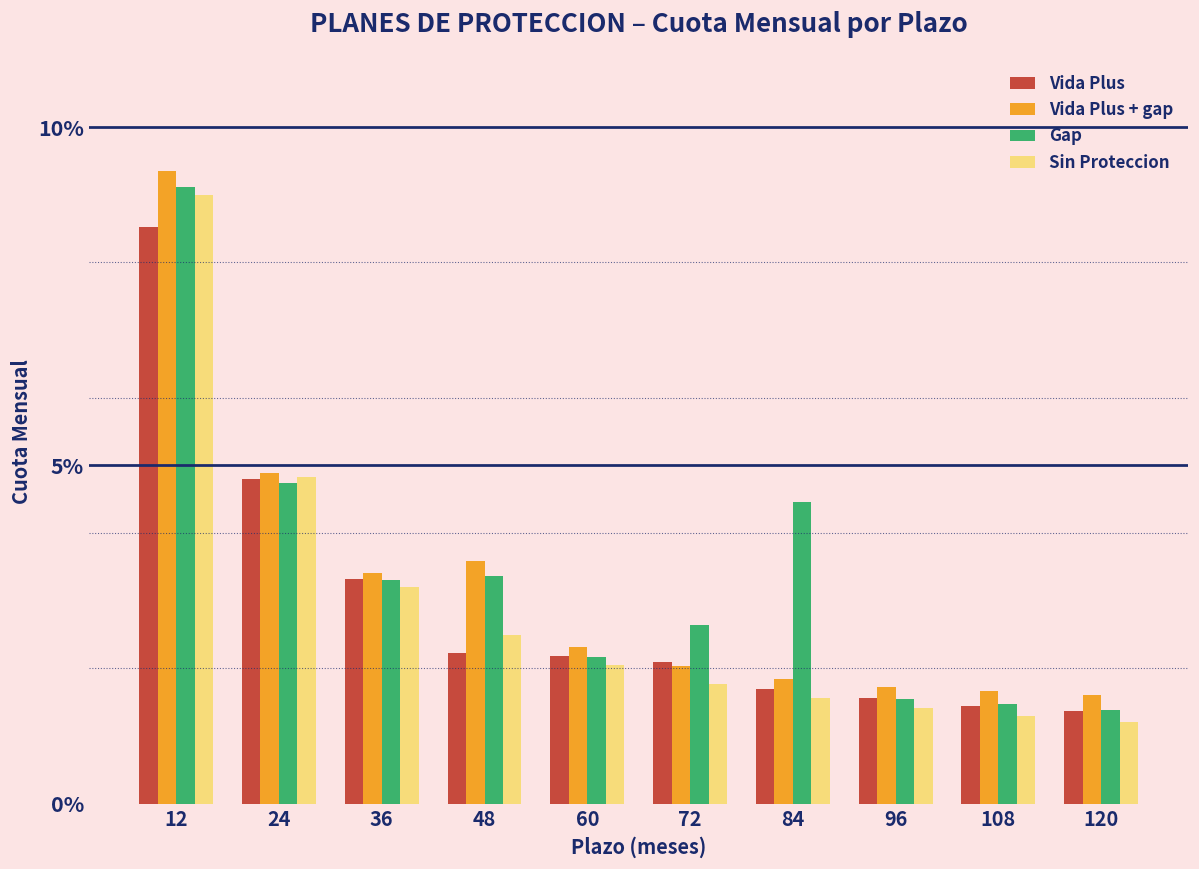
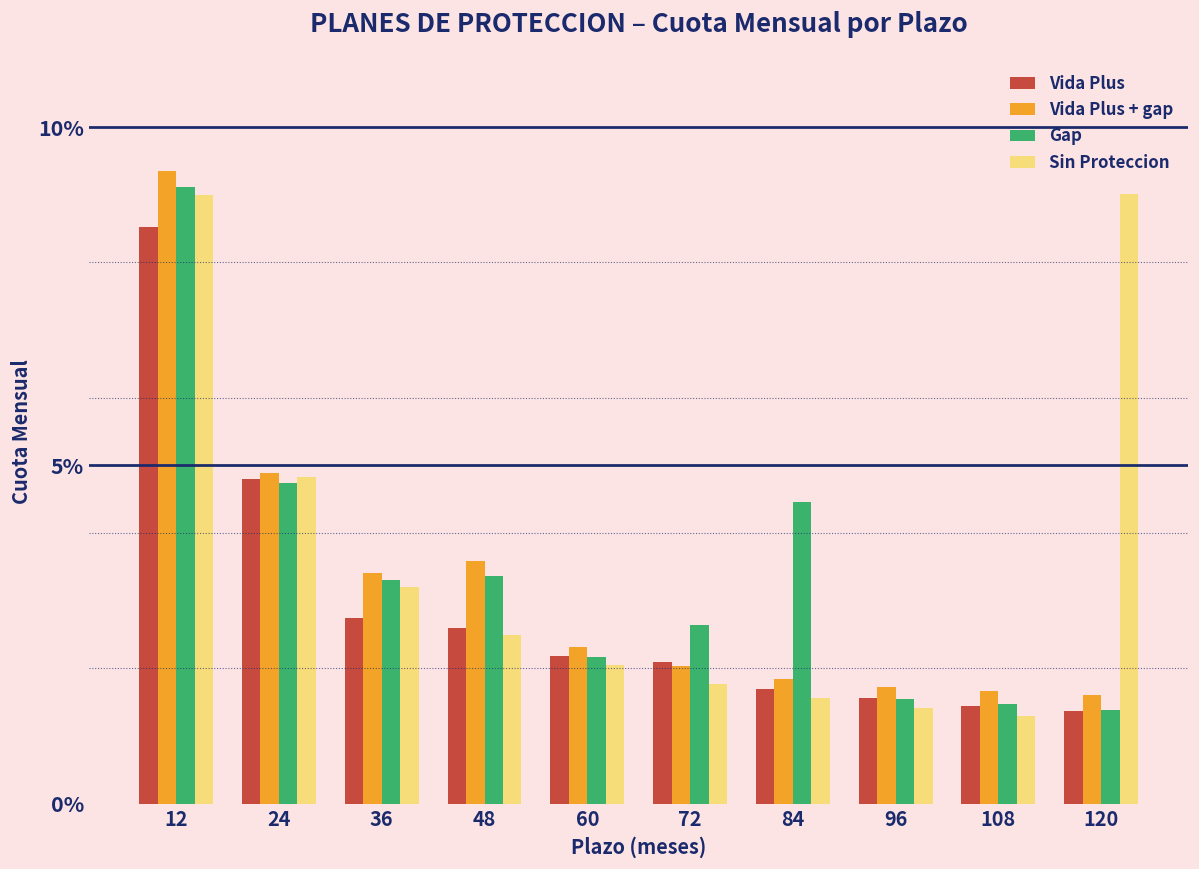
Vida Plus, 36: 3.3% -> 2.7%
Vida Plus, 48: 2.2% -> 2.6%
Sin Proteccion, 120: 1.2% -> 9.0%
